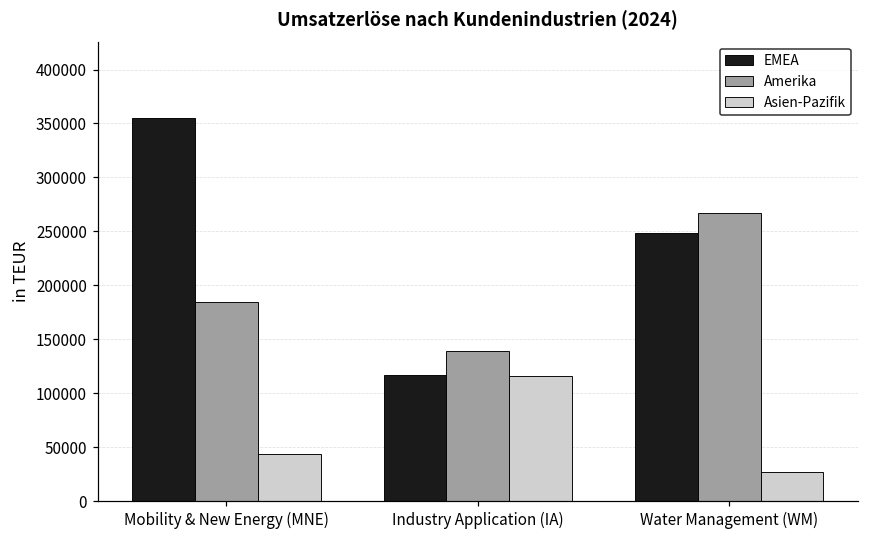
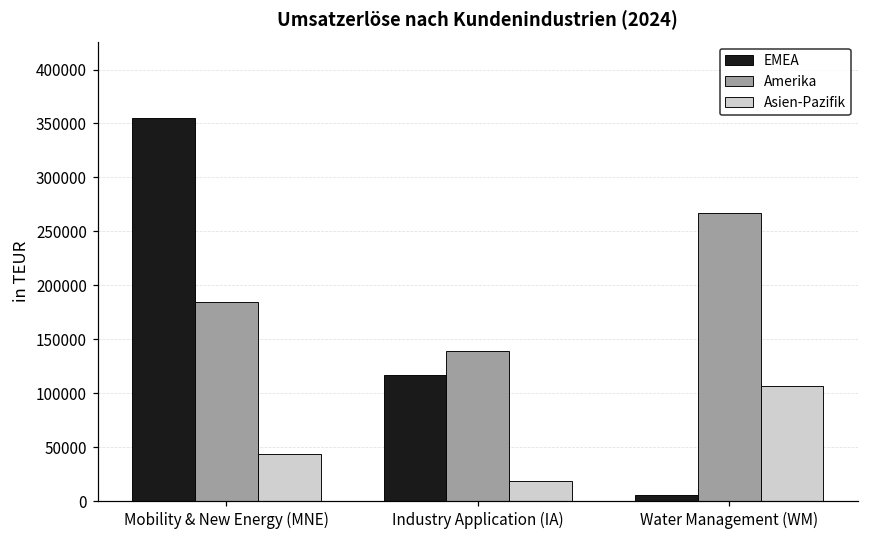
Asien-Pazifik, Industry Application (IA): 120000 -> 20000
EMEA, Water Management (WM): 250000 -> 10000
Asien-Pazifik, Water Management (WM): 30000 -> 110000
